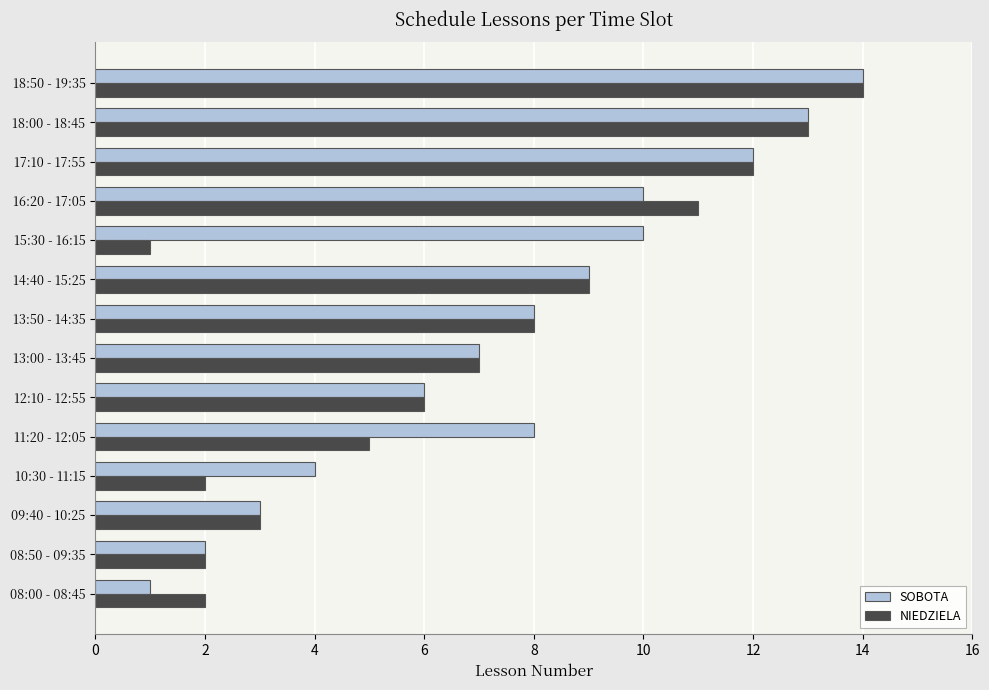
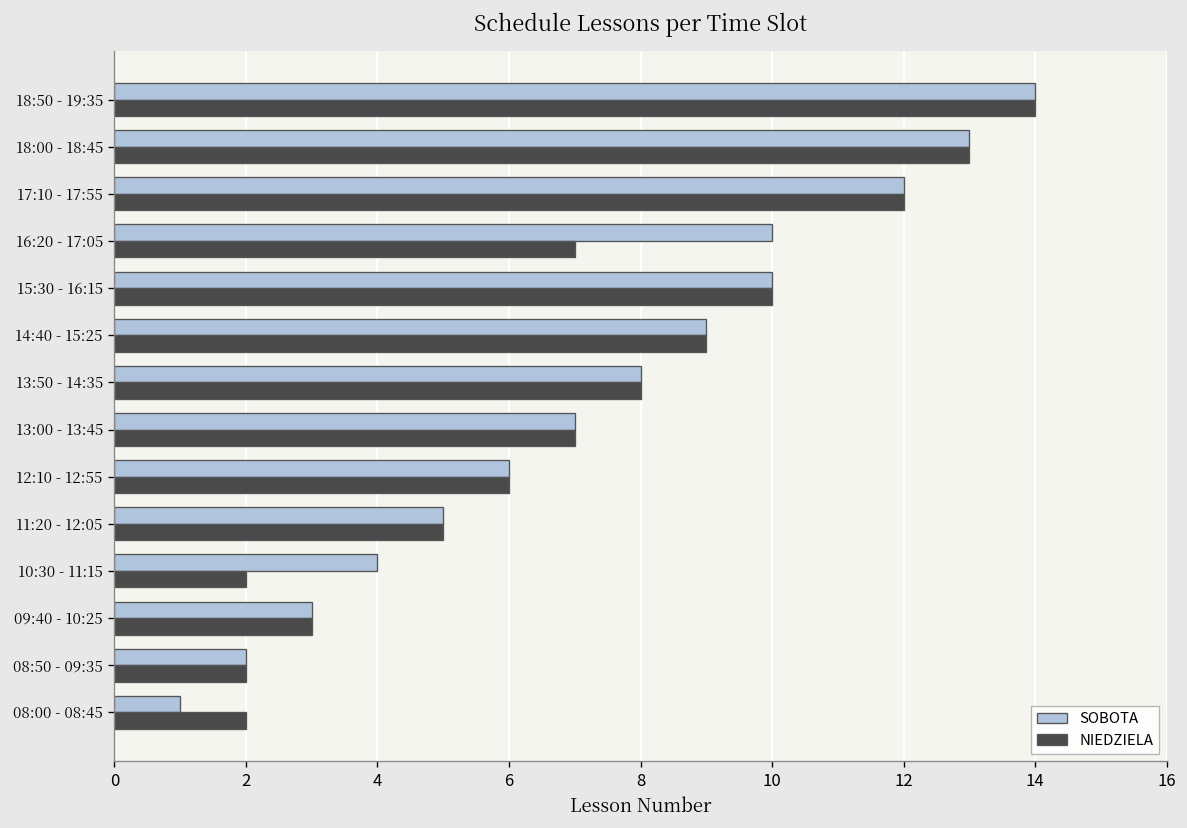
NIEDZIELA, 16:20 - 17:05: 11 -> 7
NIEDZIELA, 15:30 - 16:15: 1 -> 10
SOBOTA, 11:20 - 12:05: 8 -> 5
